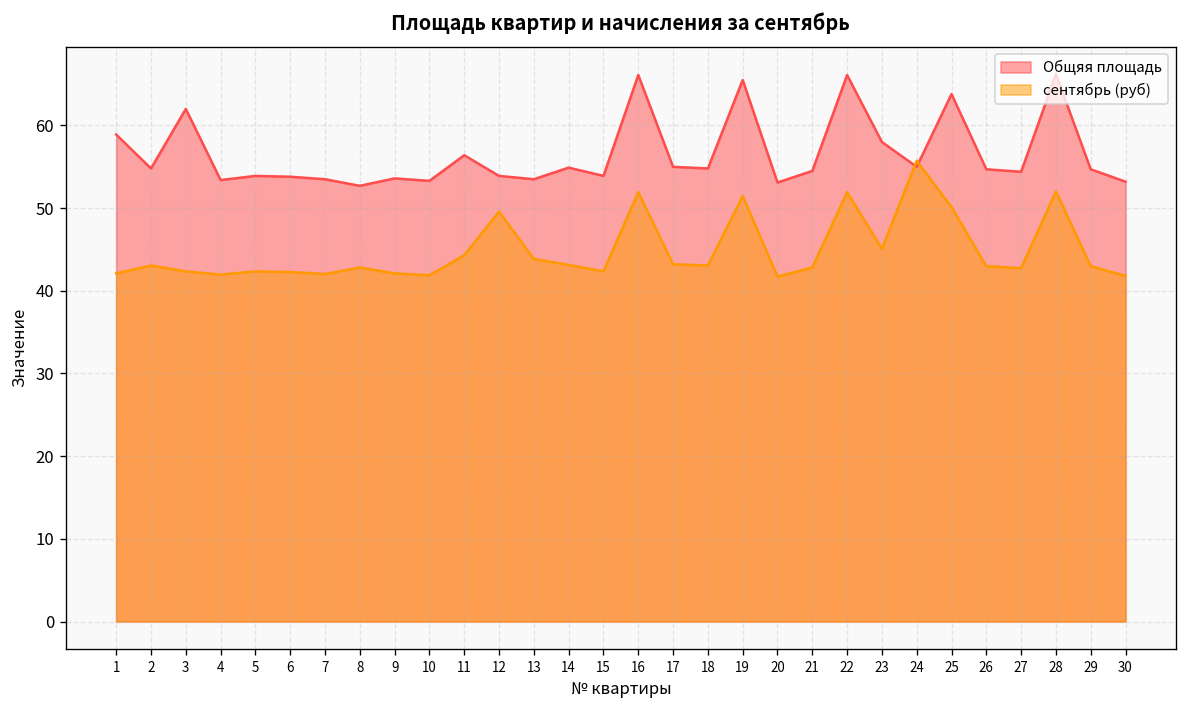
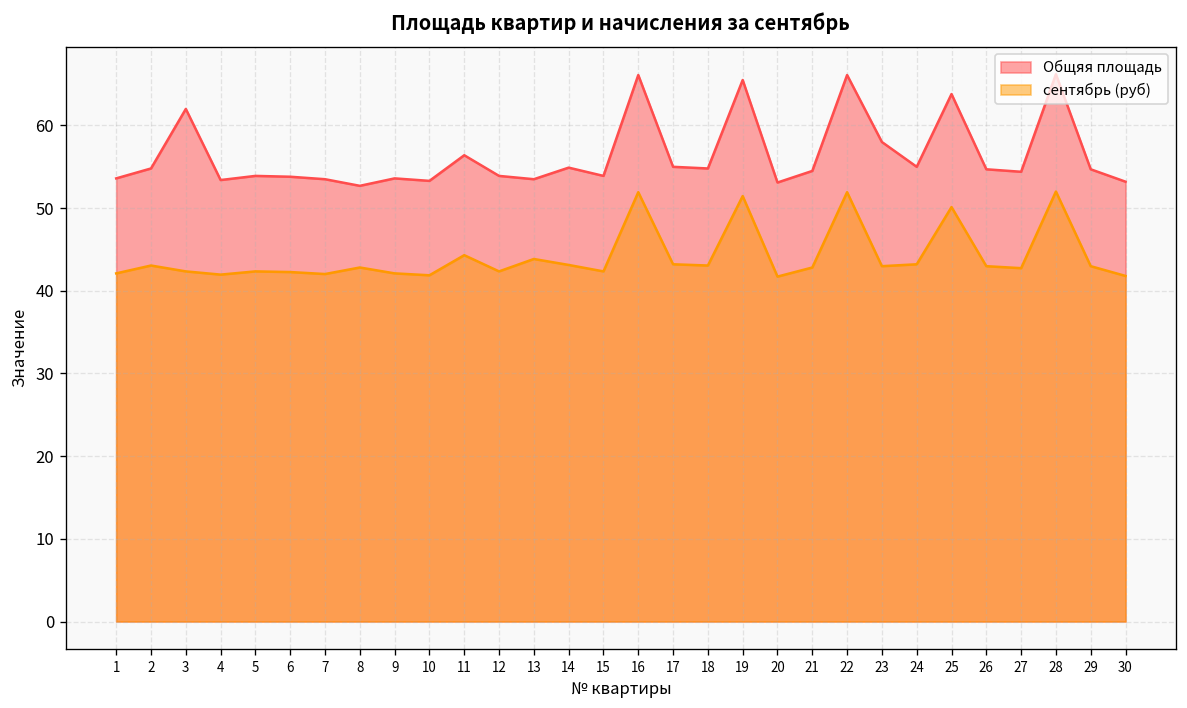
Общяя площадь, 1: 59 -> 54
сентябрь (руб), 12: 50 -> 42
сентябрь (руб), 23: 45 -> 43
сентябрь (руб), 24: 56 -> 43
